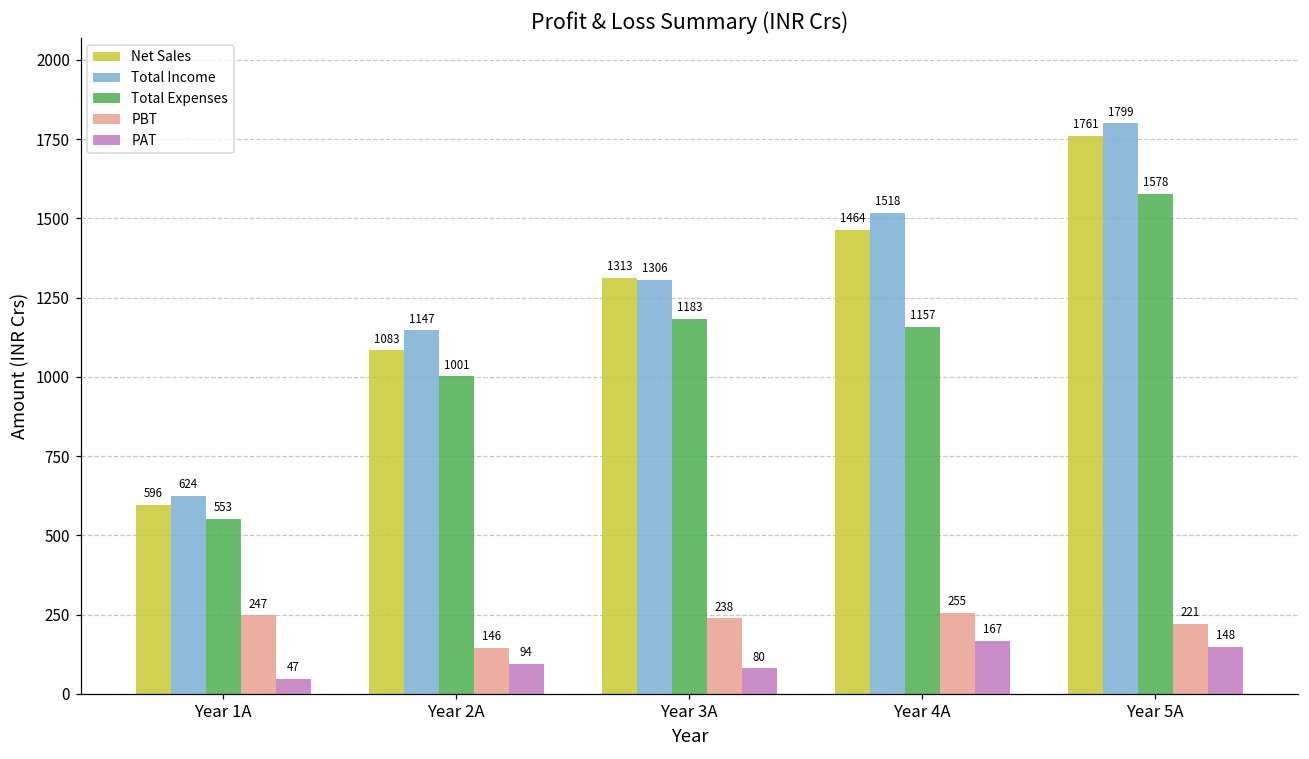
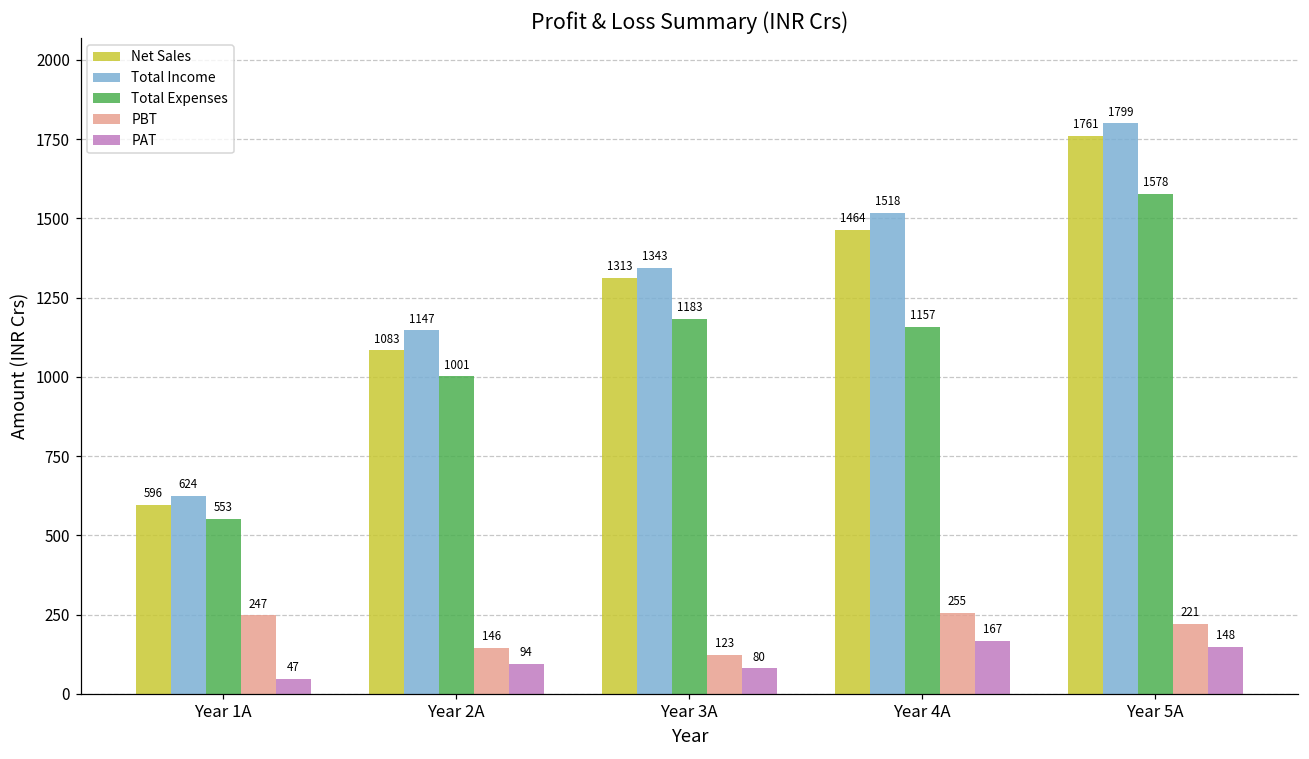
Total Income, Year 3A: 1306 -> 1343
PBT, Year 3A: 238 -> 123
